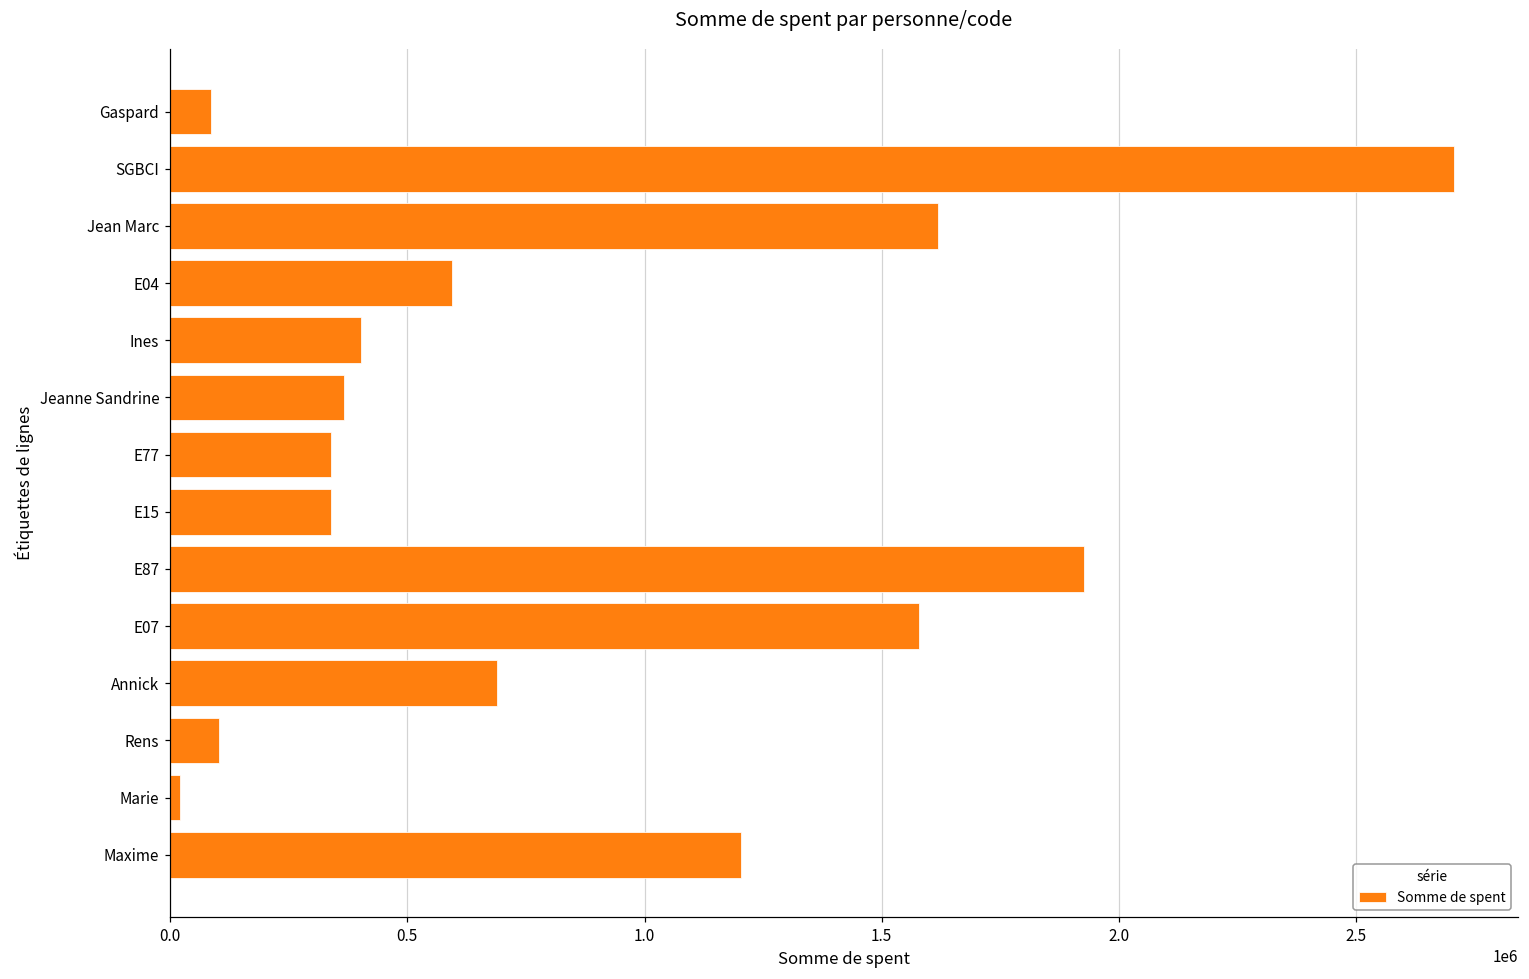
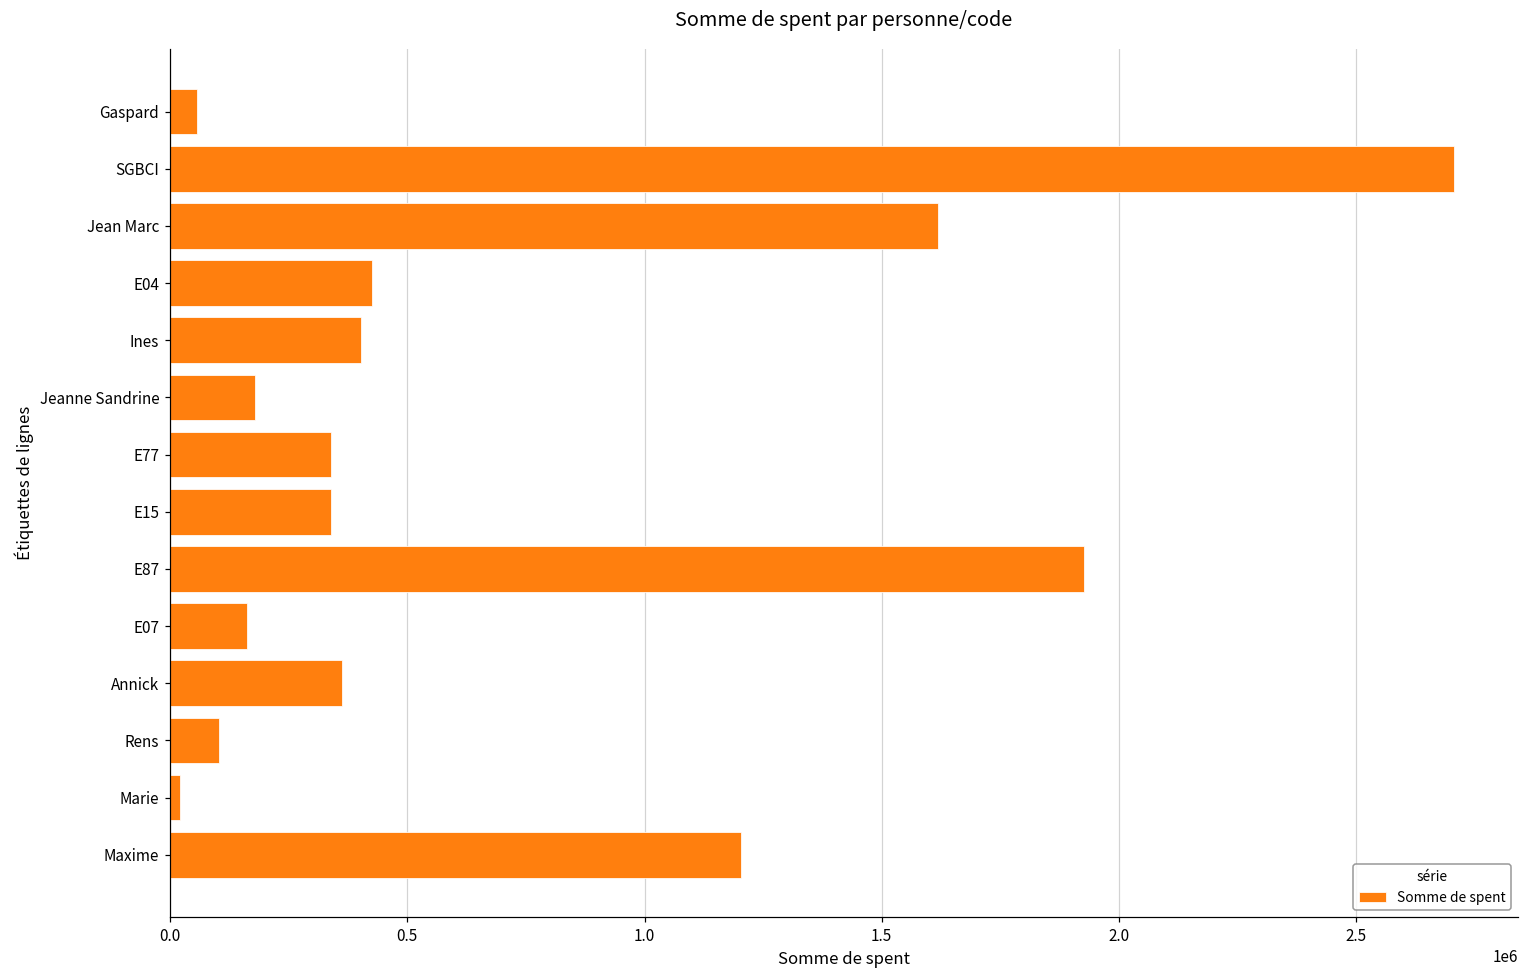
Gaspard: 90000 -> 60000
E04: 590000 -> 430000
Jeanne Sandrine: 370000 -> 180000
E07: 1580000 -> 160000
Annick: 690000 -> 360000
